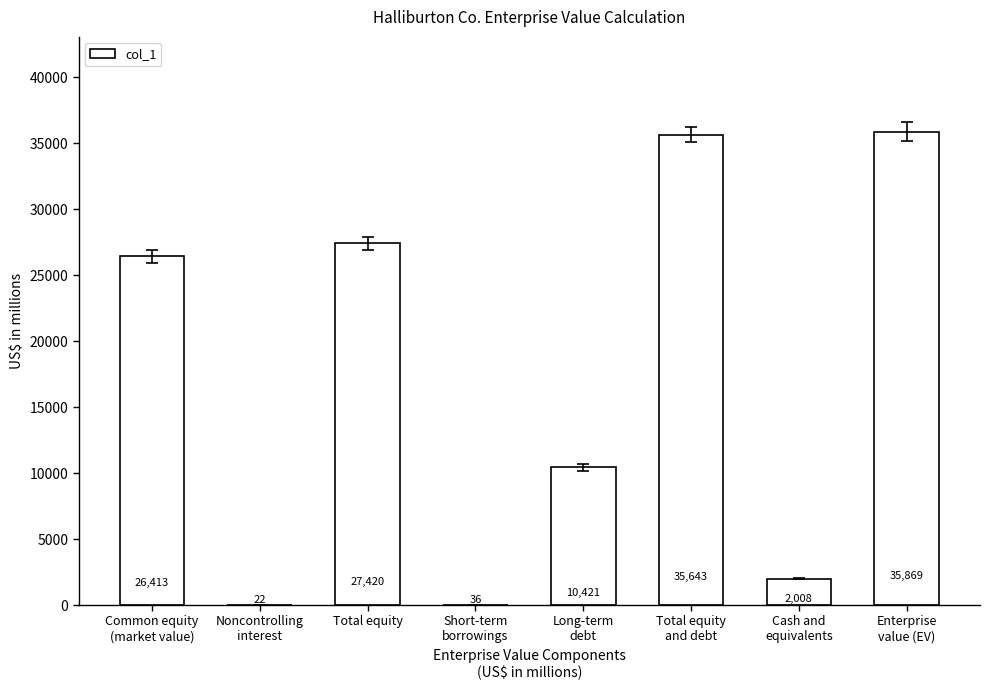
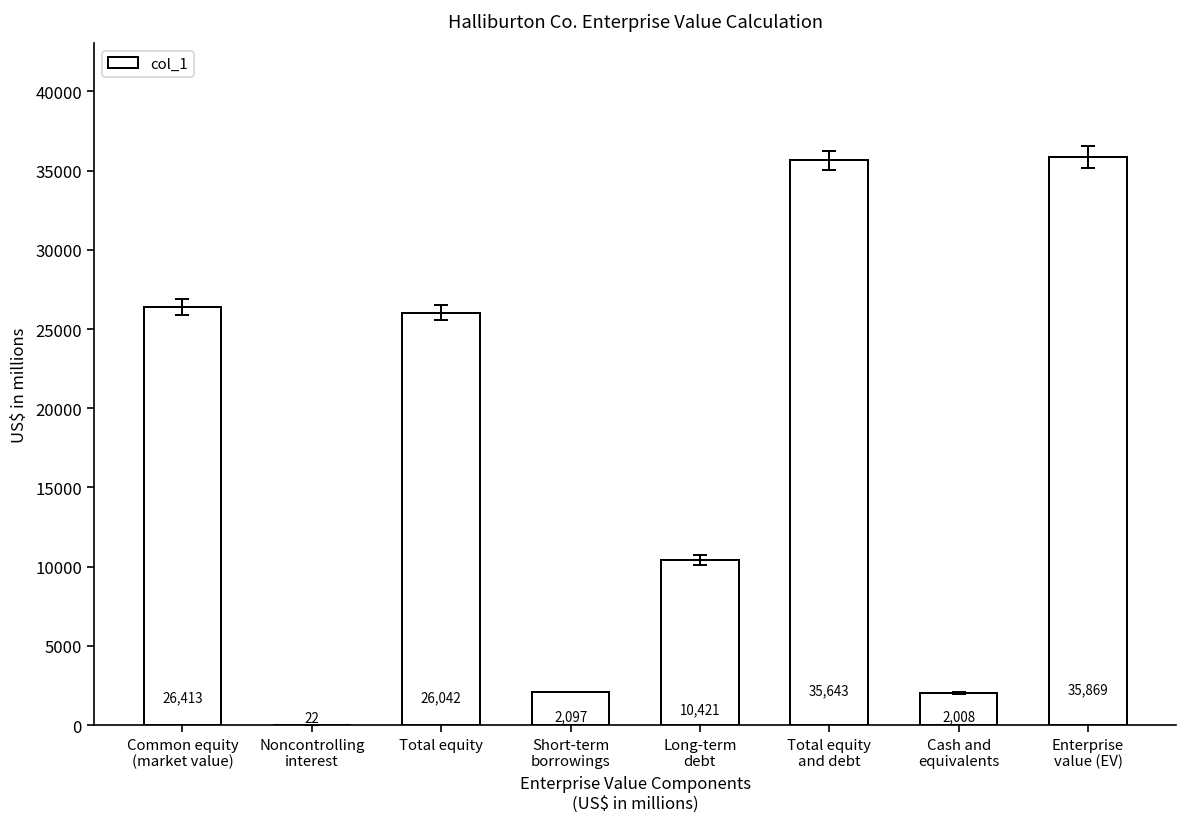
col_1, Total equity: 27,420 -> 26,042
col_1, Short-term borrowings: 36 -> 2,097
